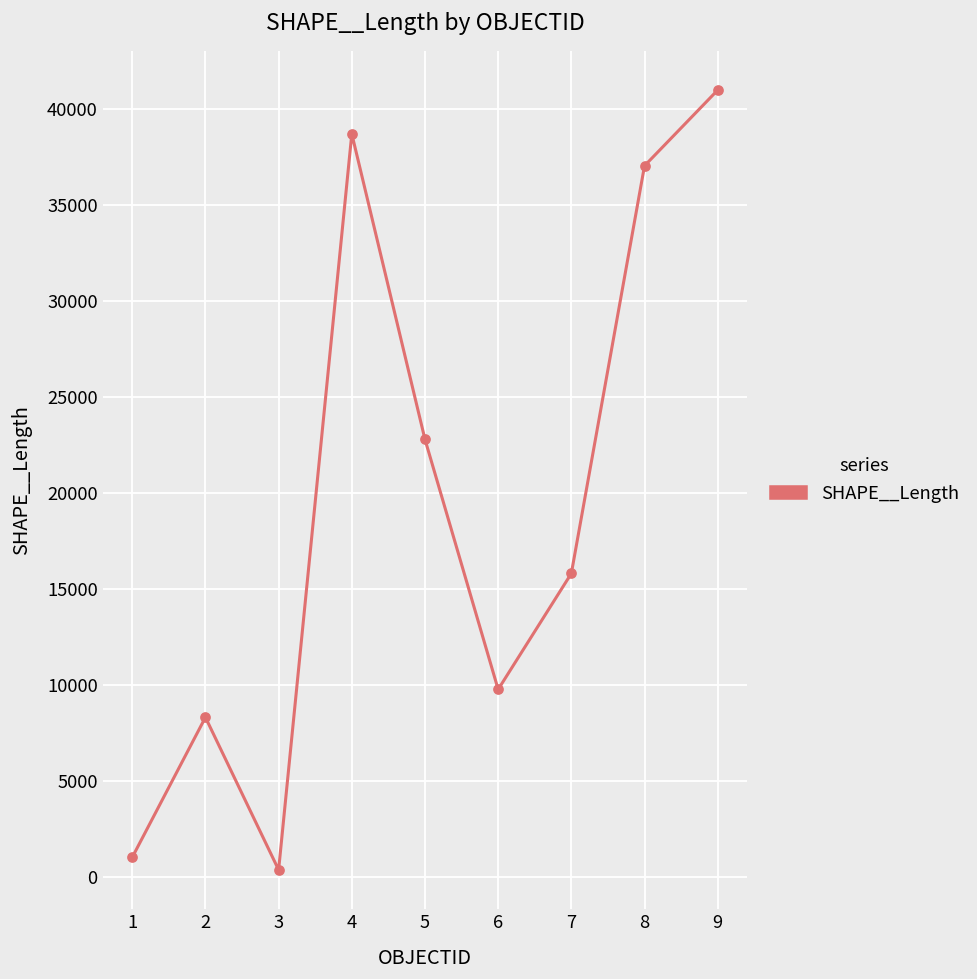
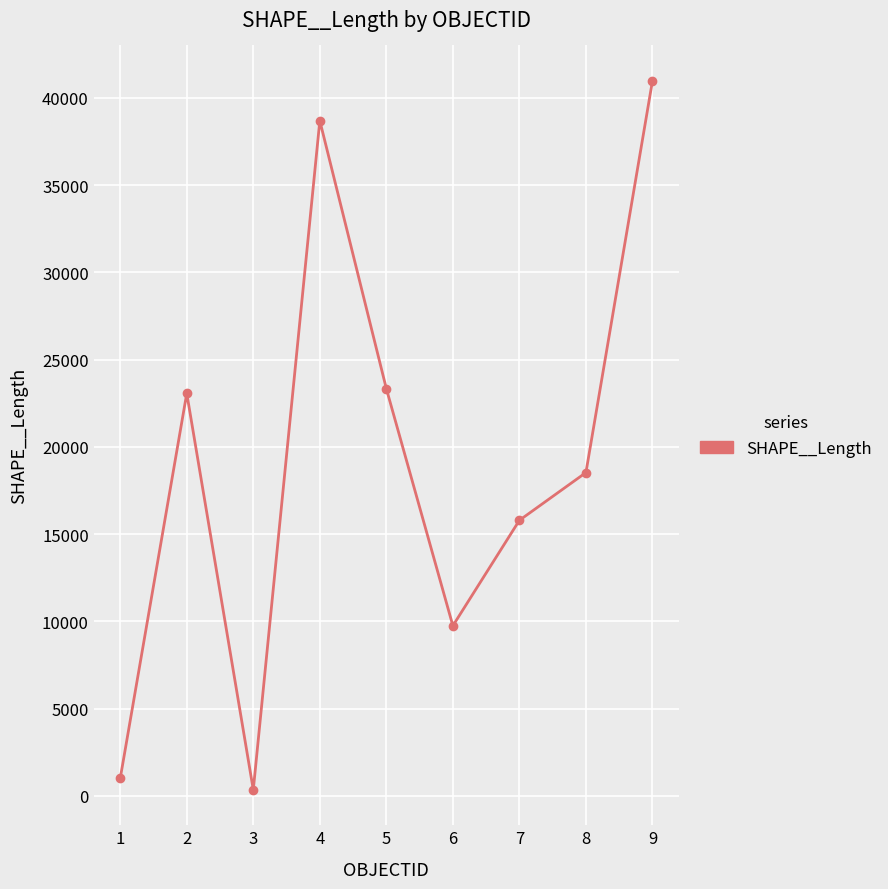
2: 8300 -> 23100
5: 22800 -> 23300
8: 37000 -> 18500
